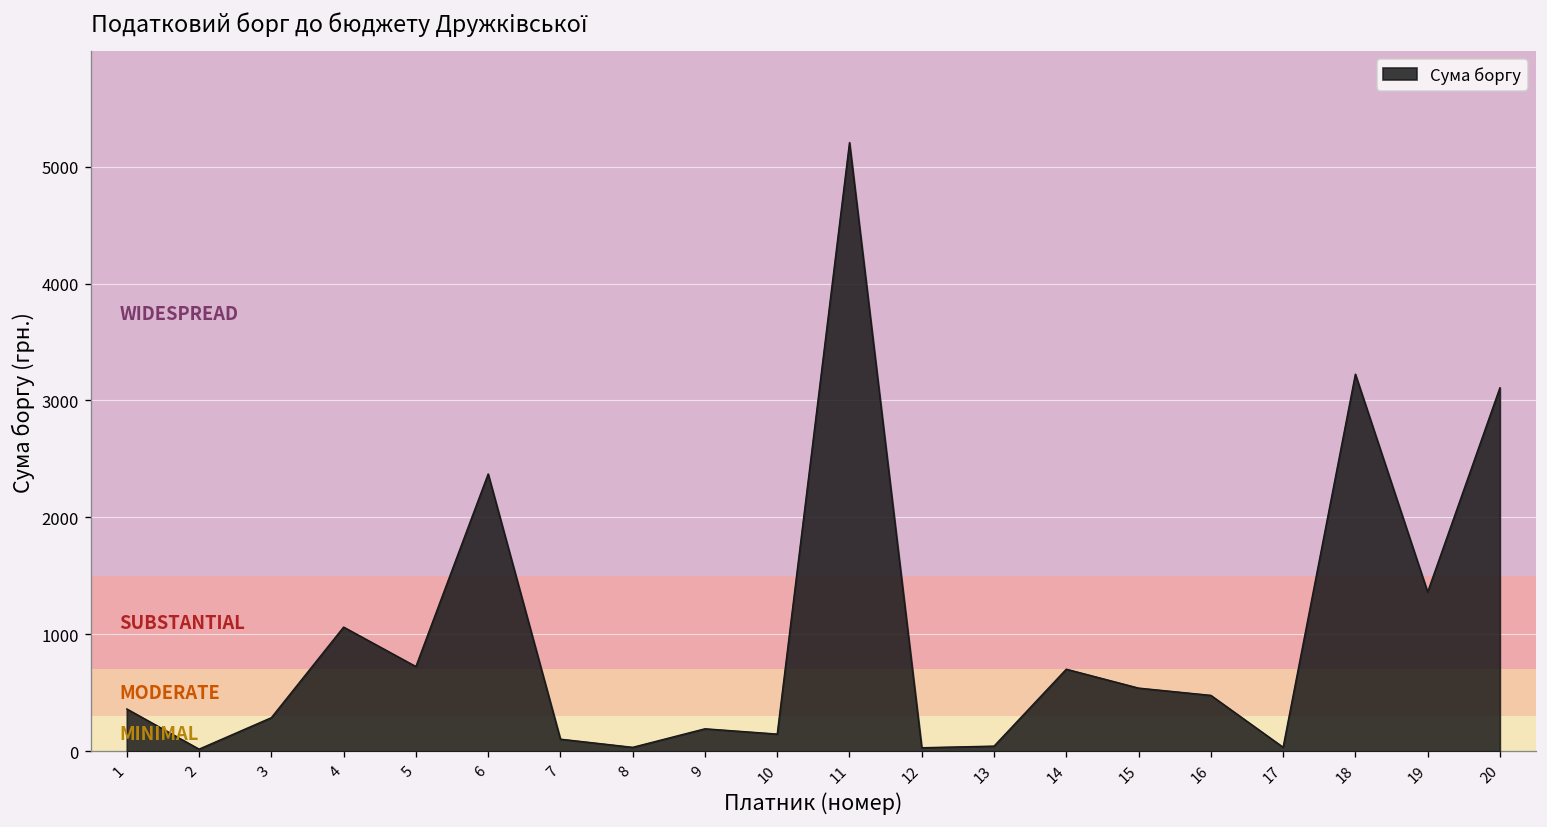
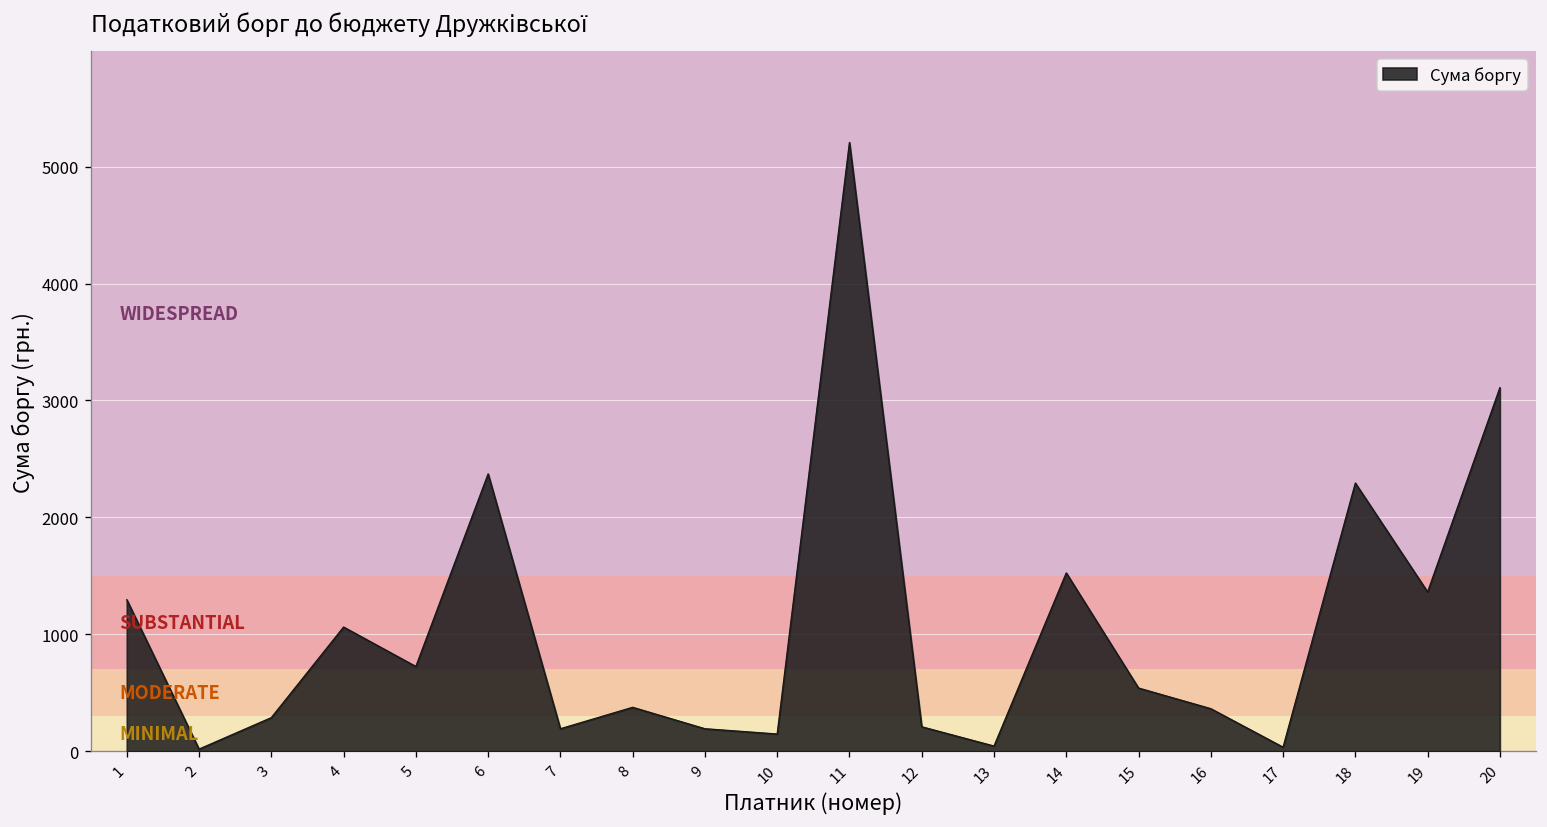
1: 400 -> 1300
7: 100 -> 200
8: 0 -> 400
12: 0 -> 200
14: 700 -> 1500
16: 500 -> 400
18: 3200 -> 2300
